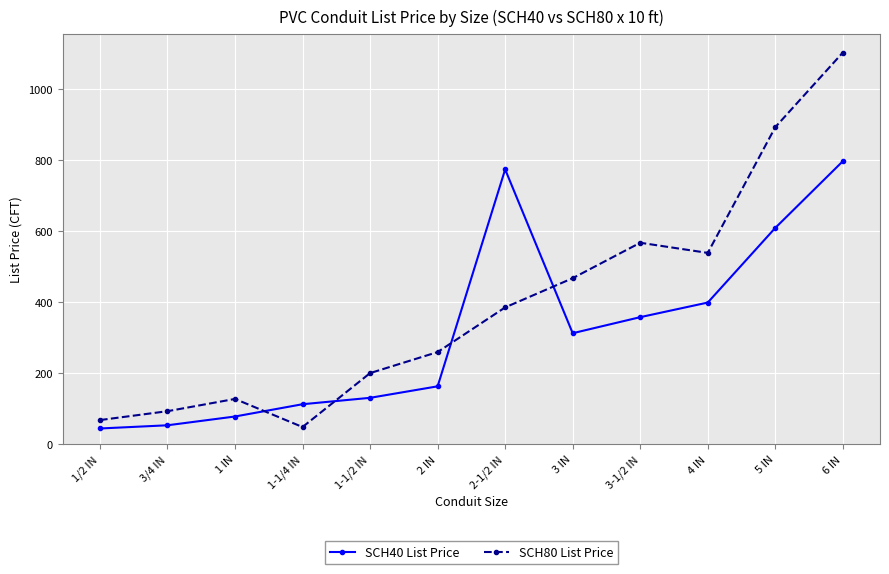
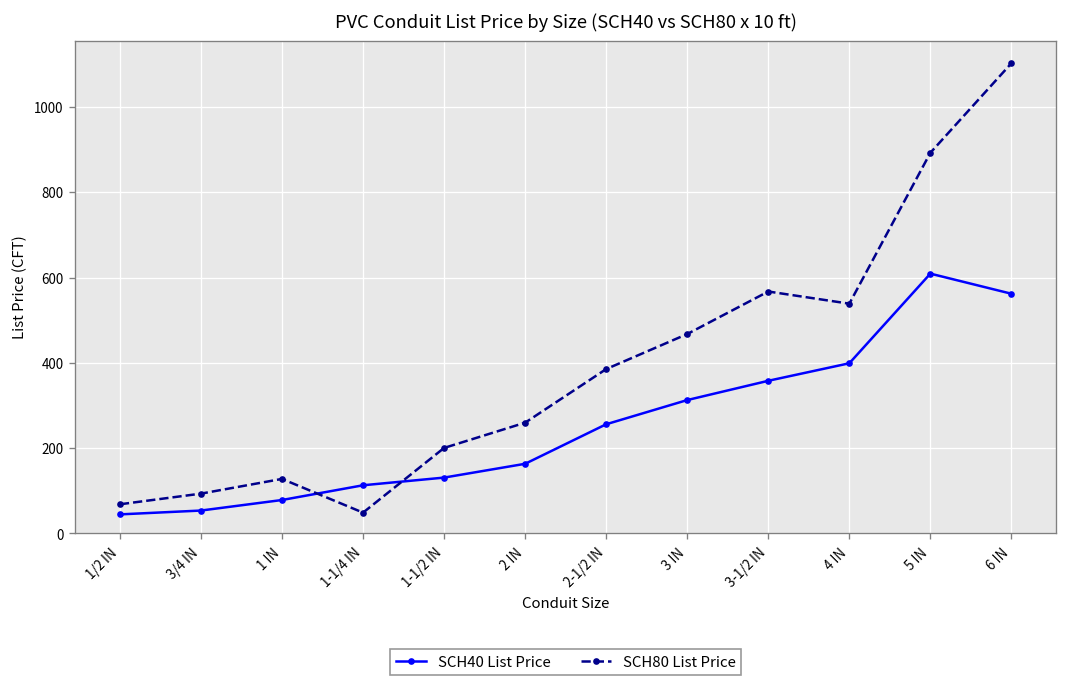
SCH40 List Price, 2-1/2 IN: 770 -> 260
SCH40 List Price, 6 IN: 800 -> 560
